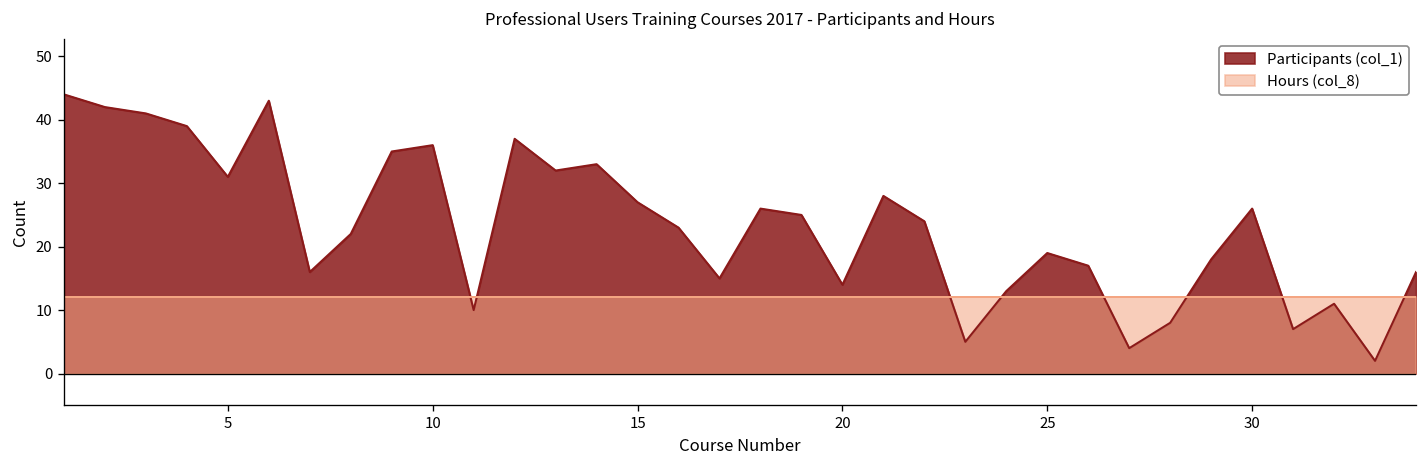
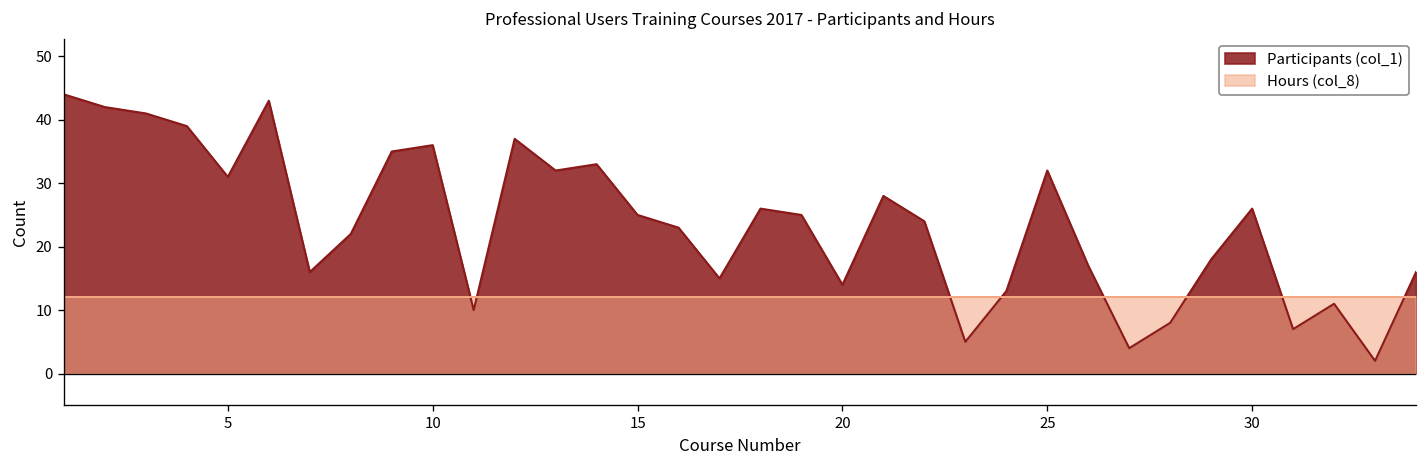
Participants (col_1), 15: 27 -> 25
Participants (col_1), 25: 19 -> 32
